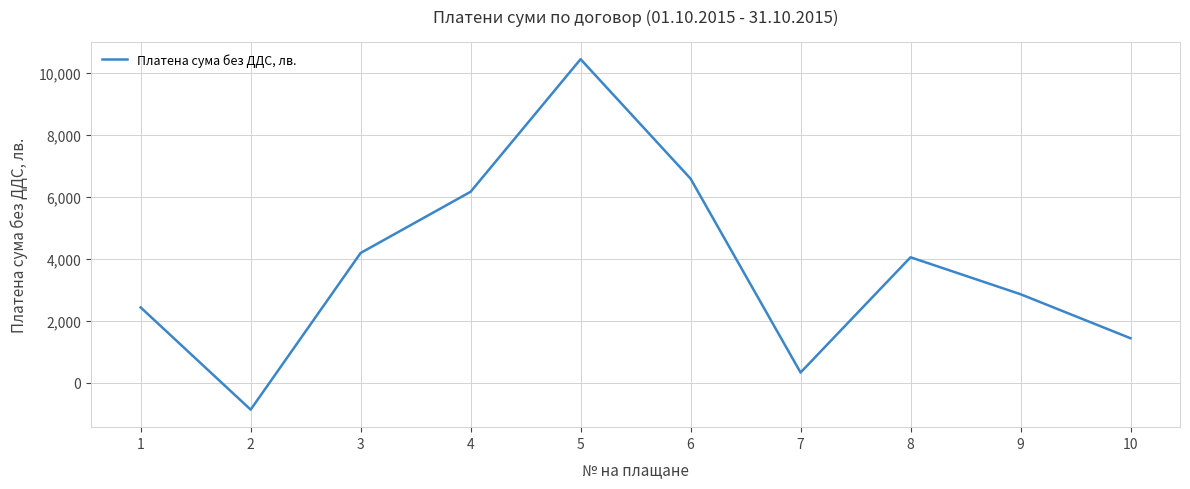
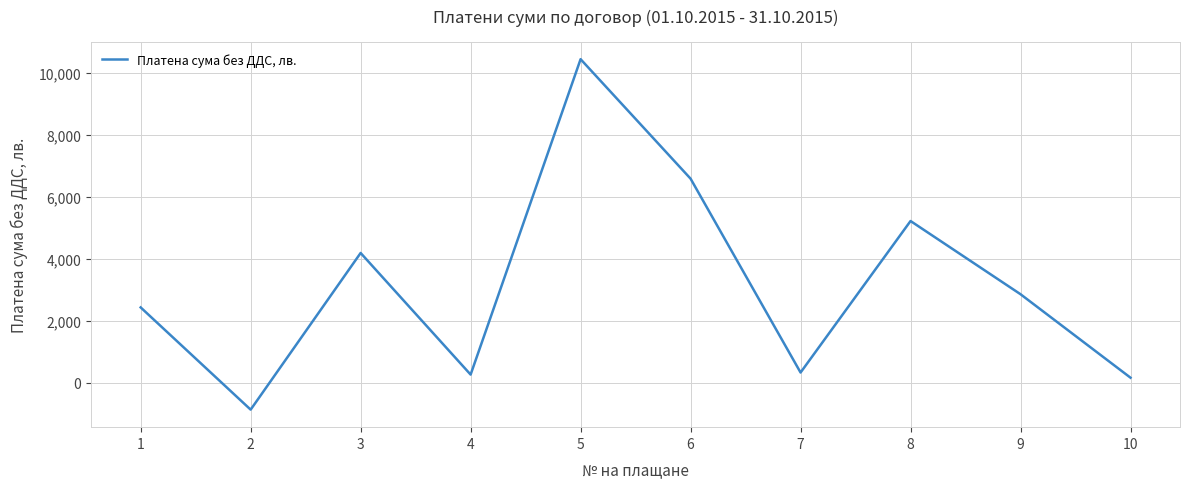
4: 6,200 -> 300
8: 4,000 -> 5,200
10: 1,400 -> 200
